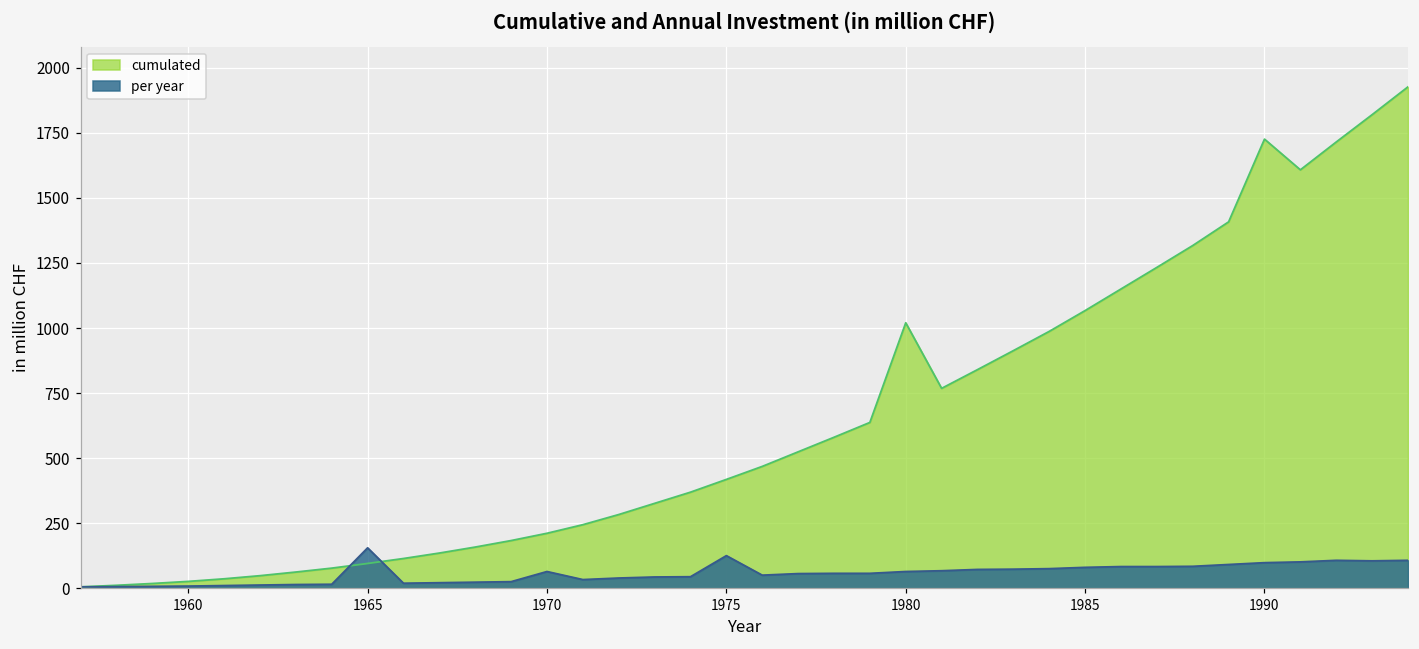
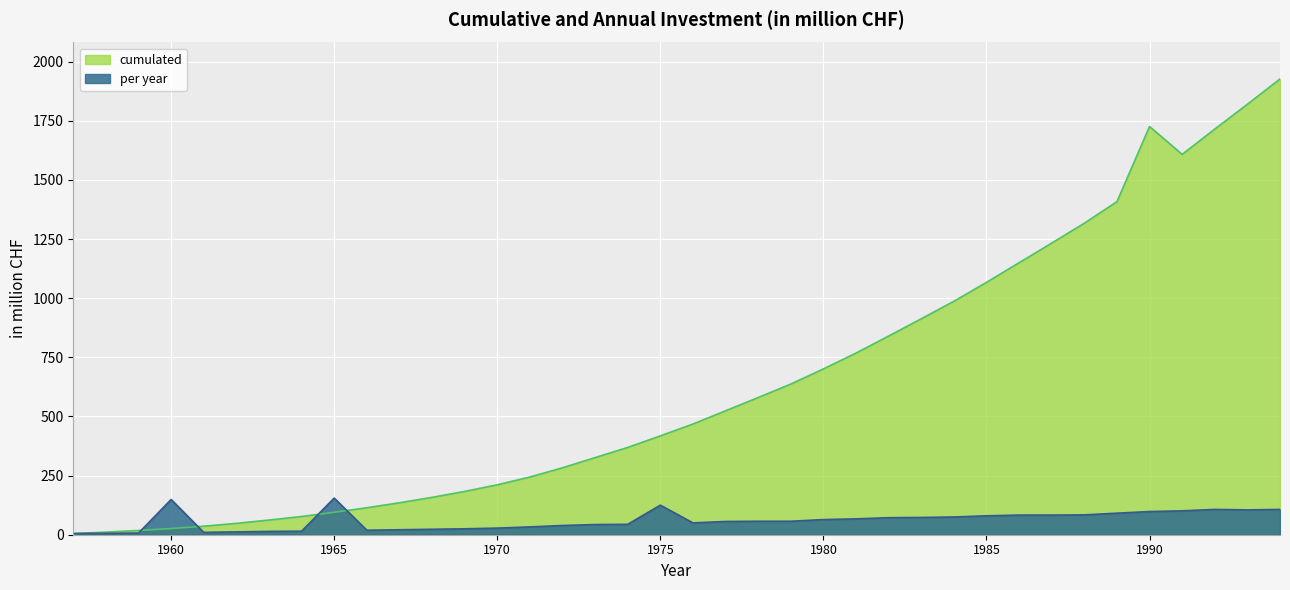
per year, 1960: 10 -> 150
per year, 1970: 60 -> 30
cumulated, 1980: 1020 -> 700
